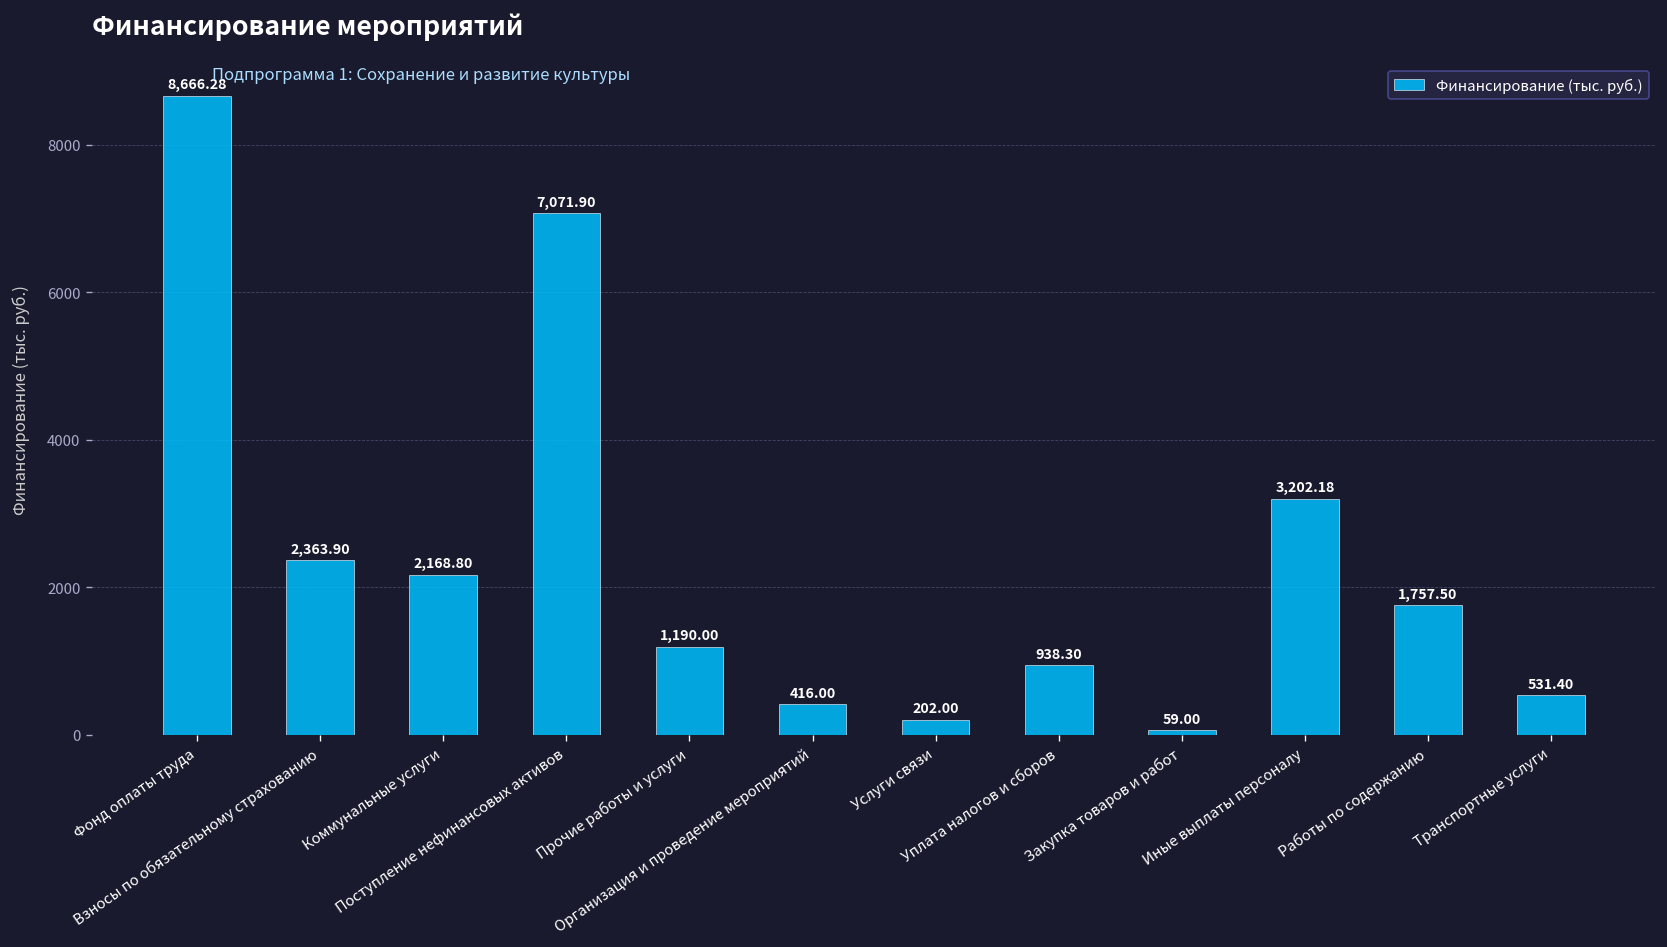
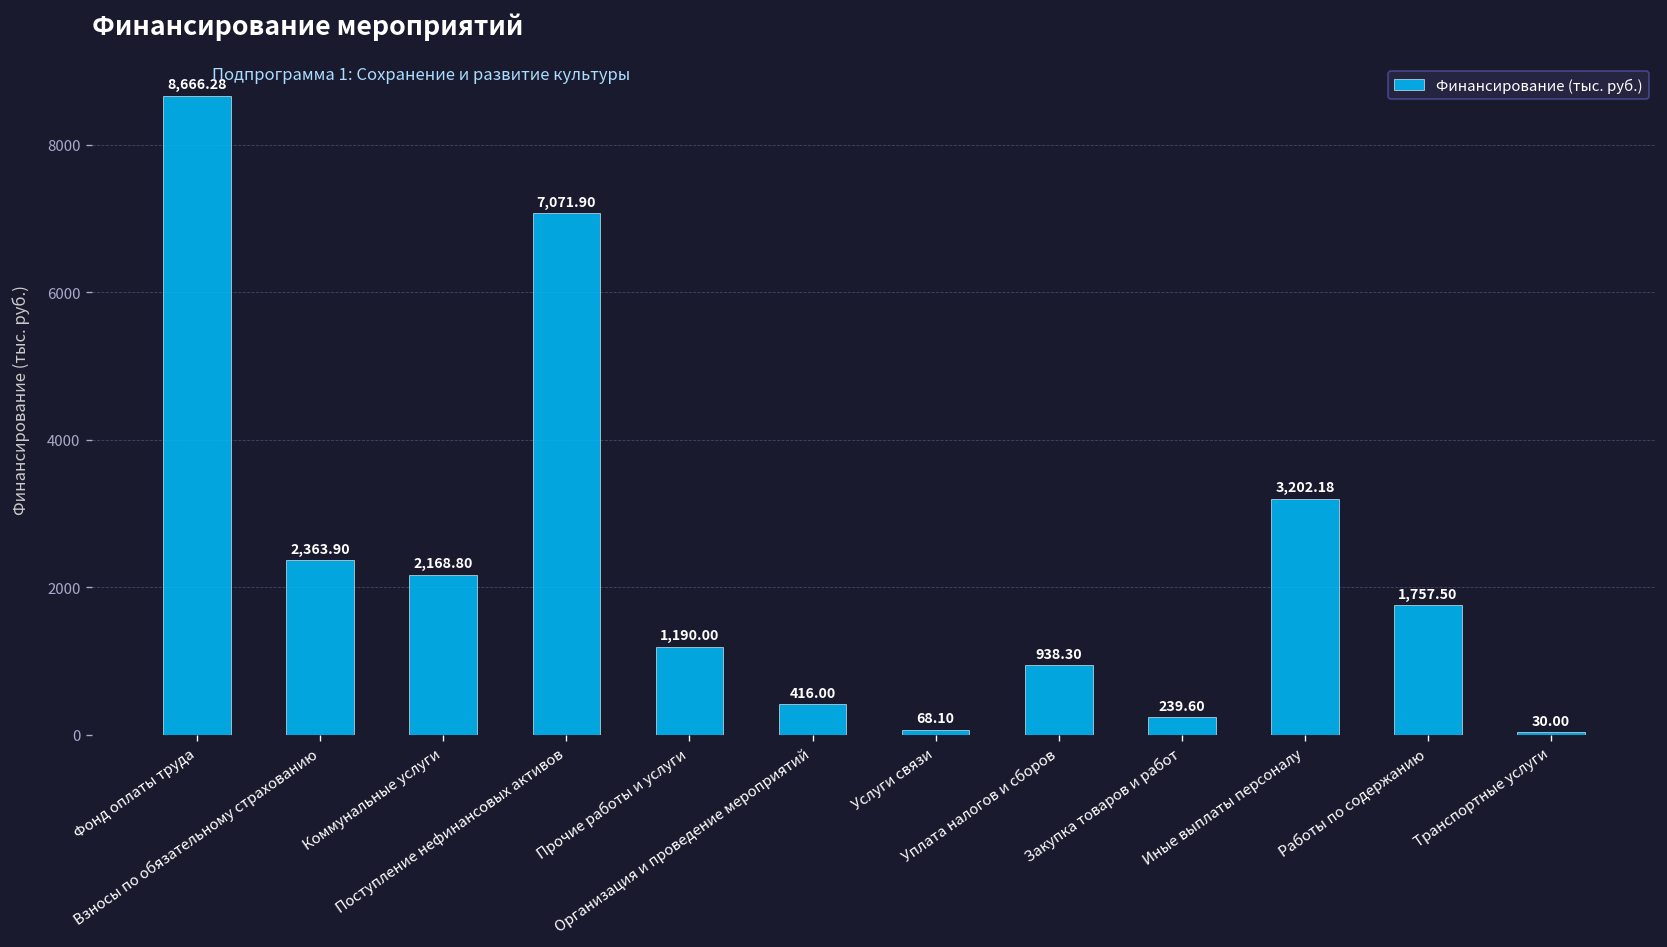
Услуги связи: 202.00 -> 68.10
Закупка товаров и работ: 59.00 -> 239.60
Транспортные услуги: 531.40 -> 30.00
